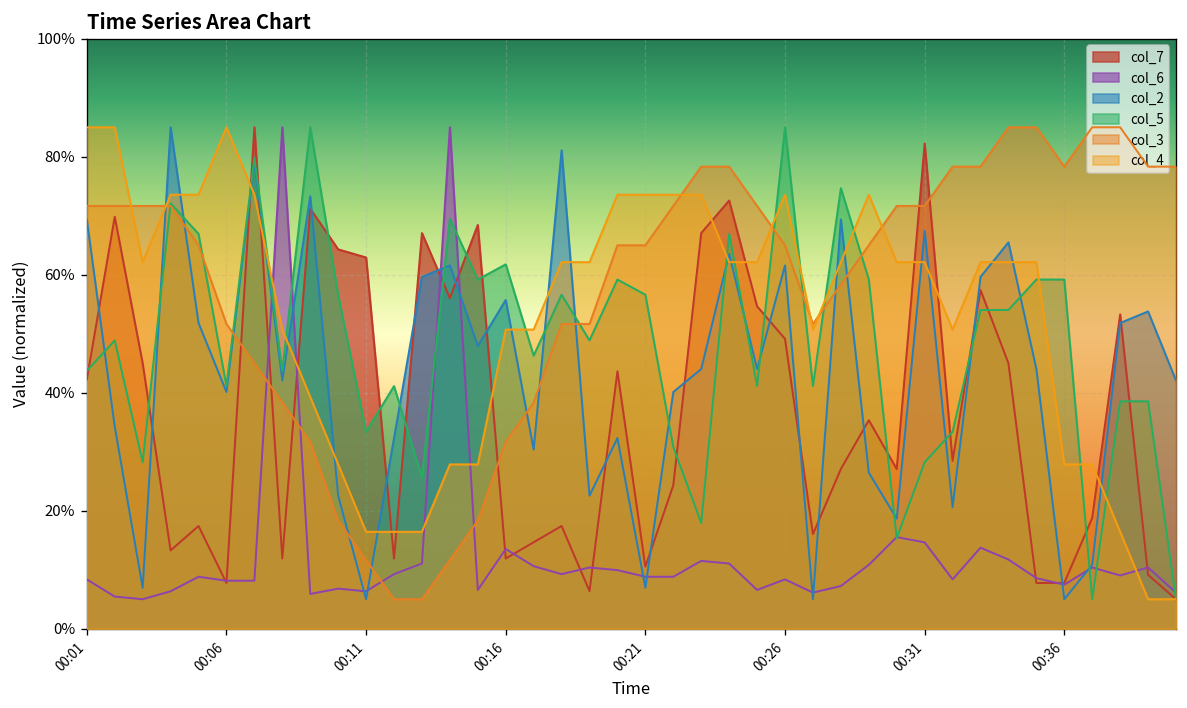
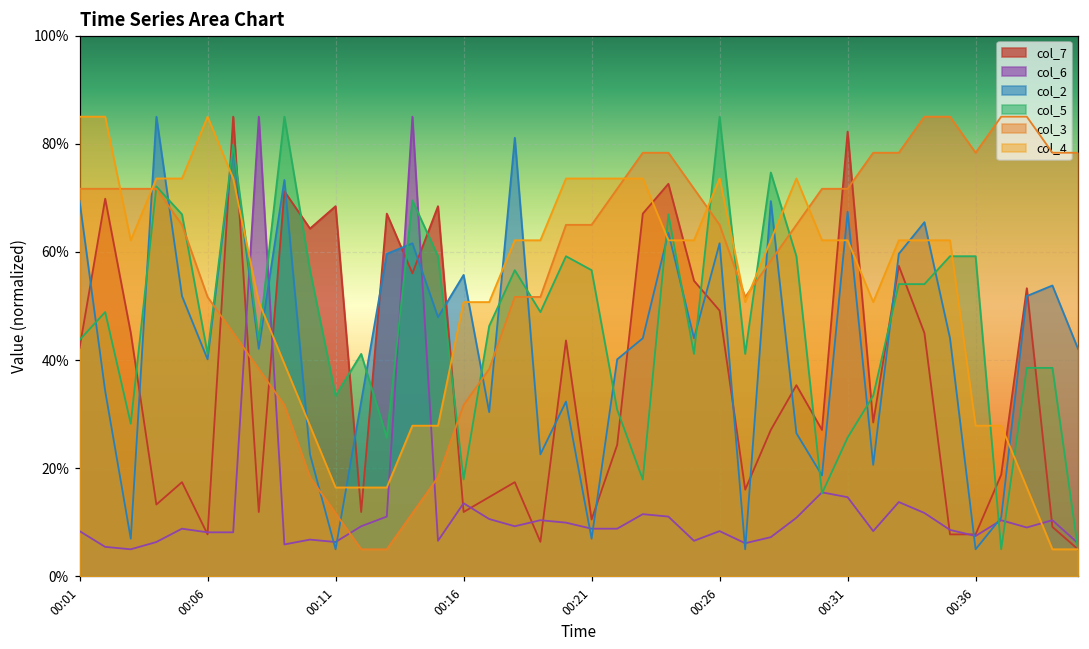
col_7, 00:11: 63% -> 68%
col_5, 00:16: 62% -> 18%
col_5, 00:31: 28% -> 26%
